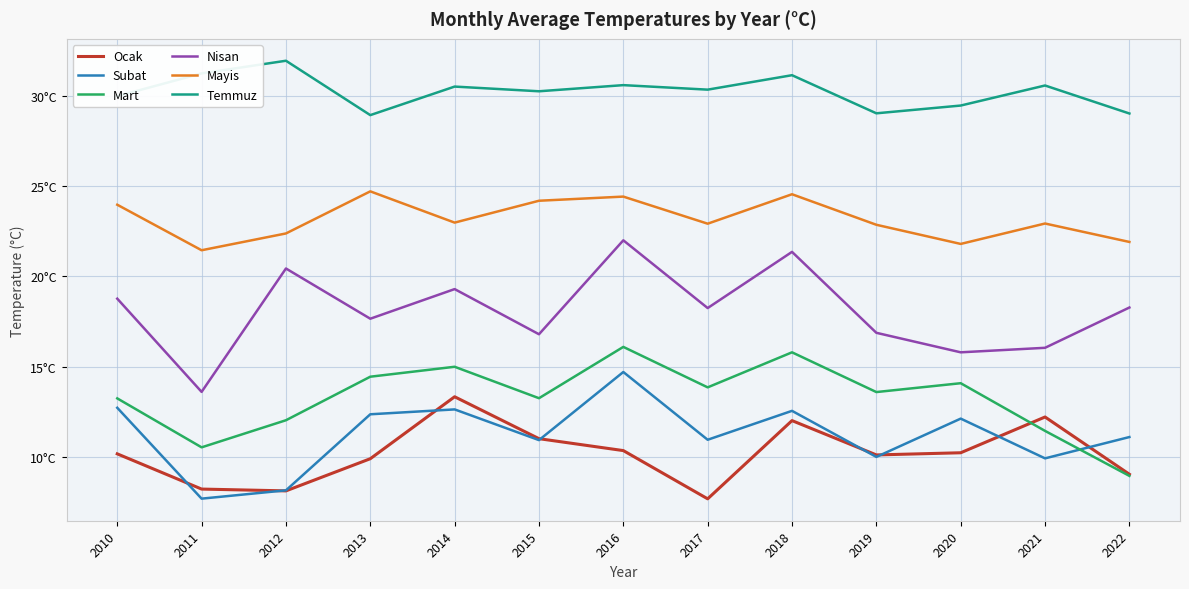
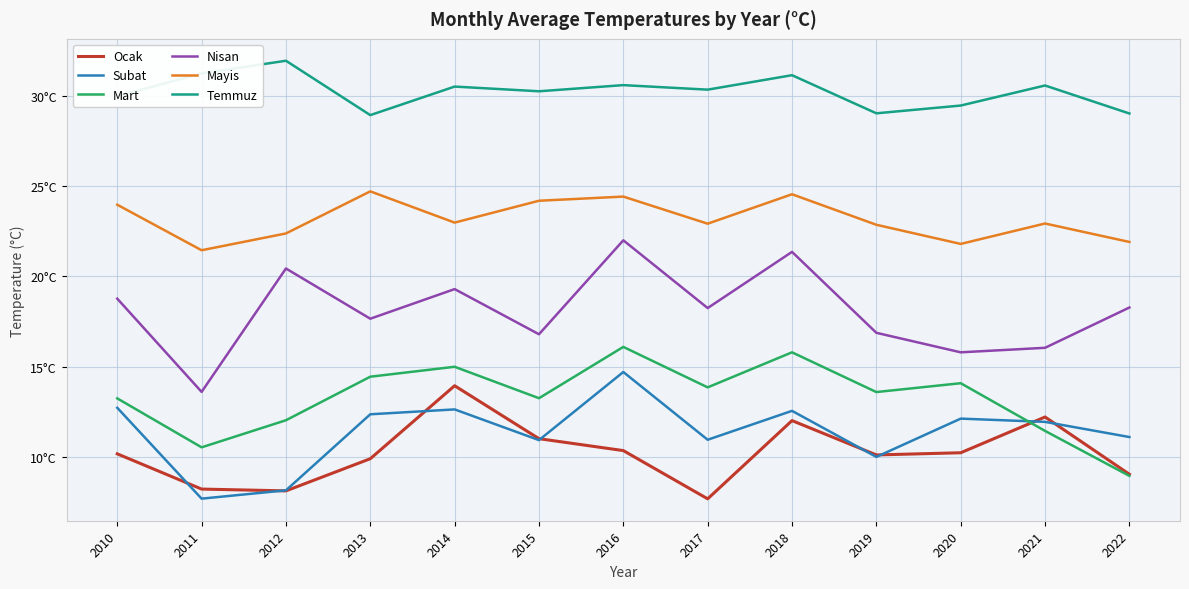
Ocak, 2014: 13.3°C -> 13.9°C
Subat, 2021: 9.9°C -> 11.9°C
